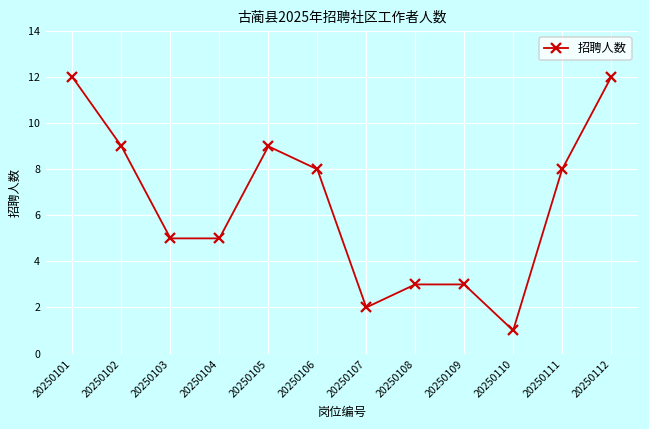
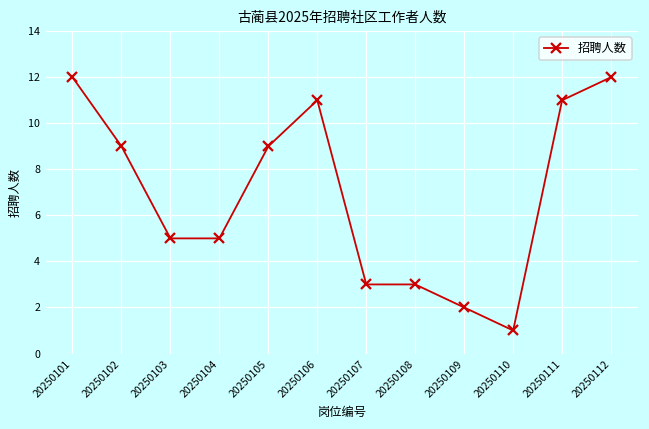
20250106: 8 -> 11
20250107: 2 -> 3
20250109: 3 -> 2
20250111: 8 -> 11
